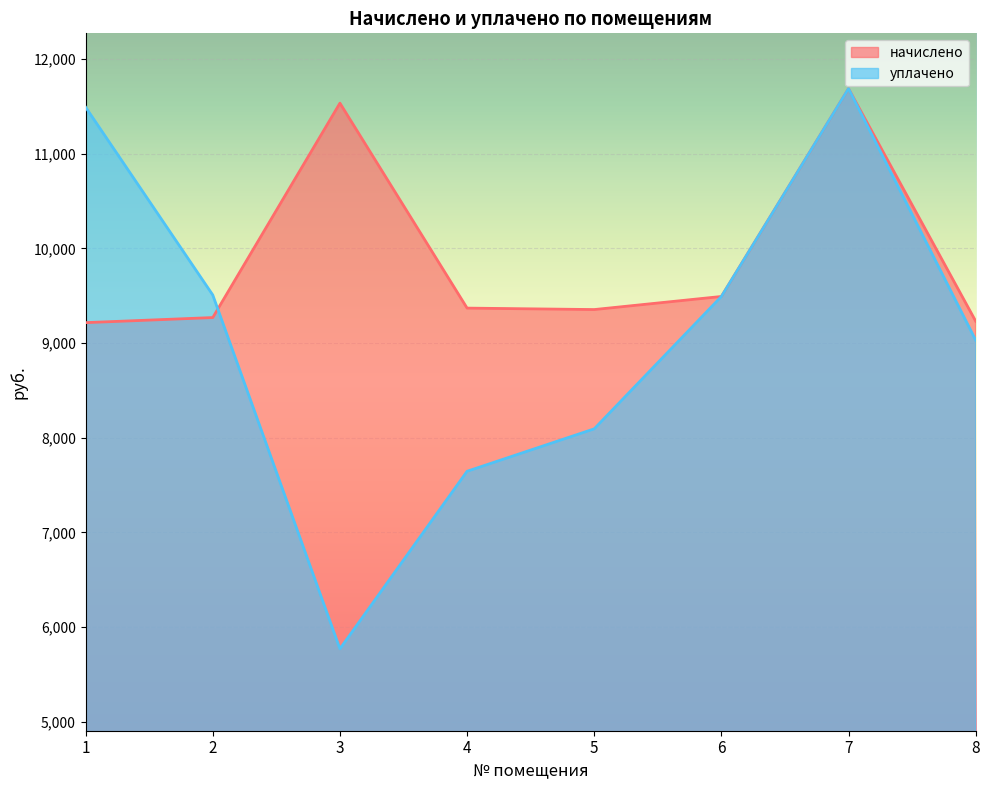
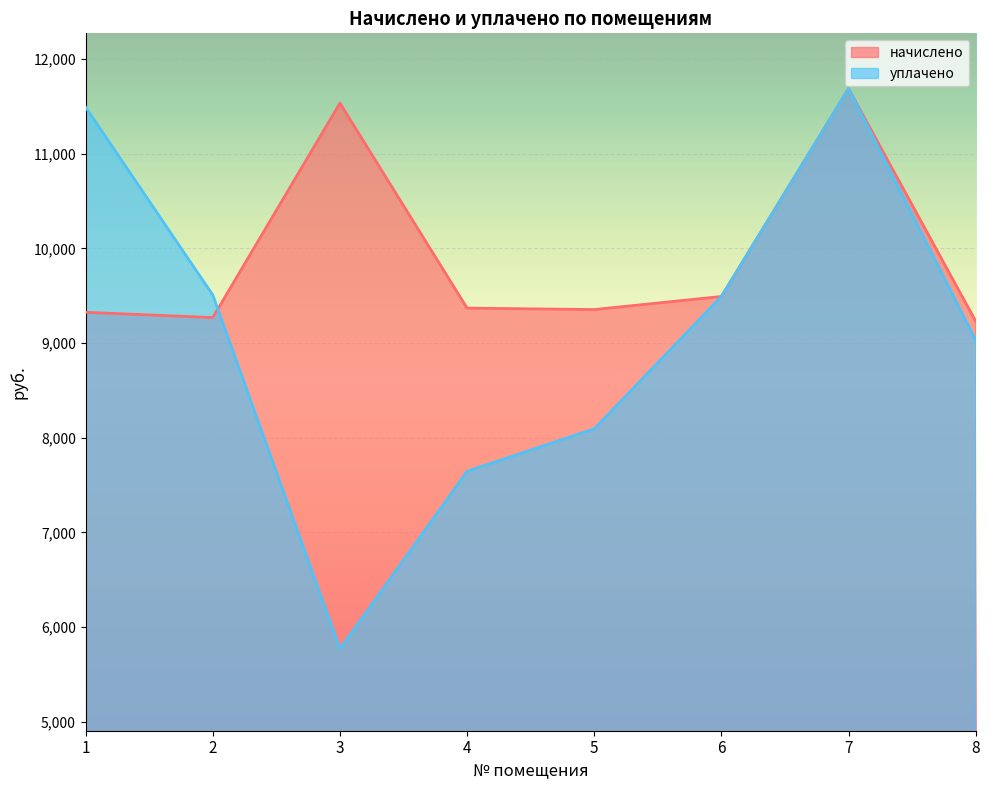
начислено, 1: 9,200 -> 9,300
